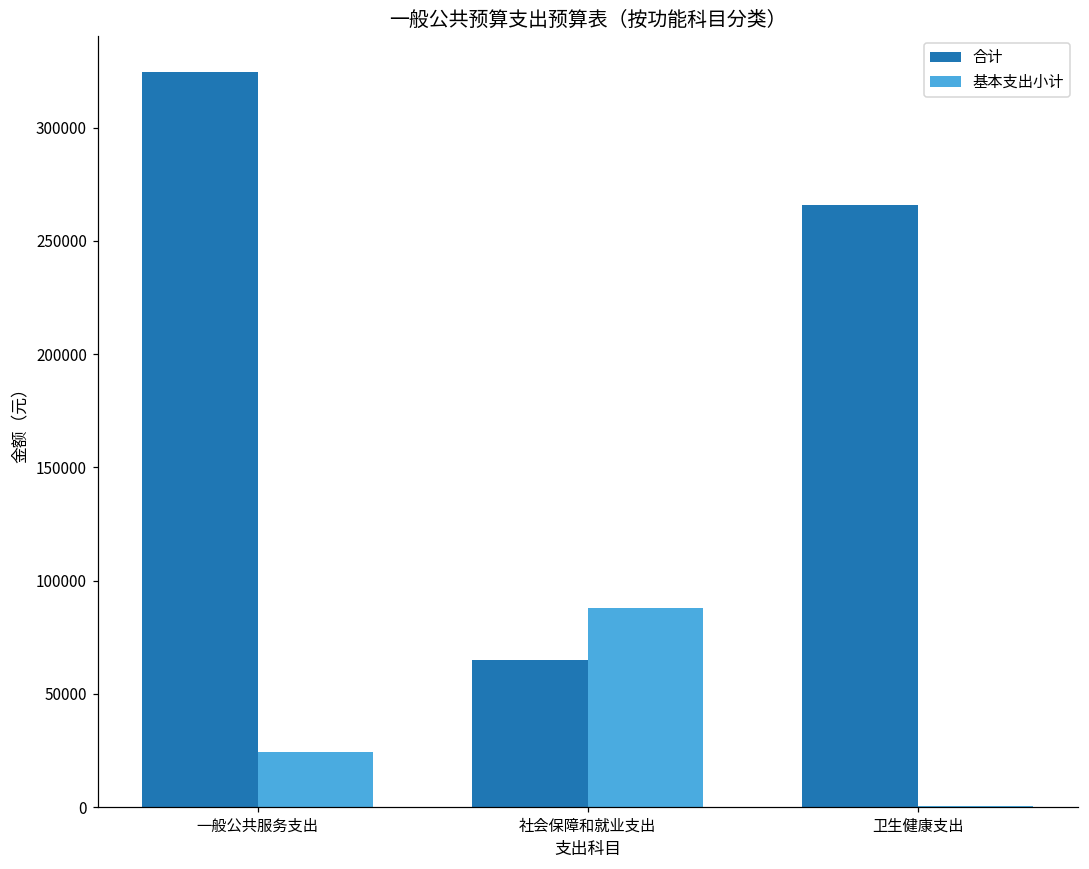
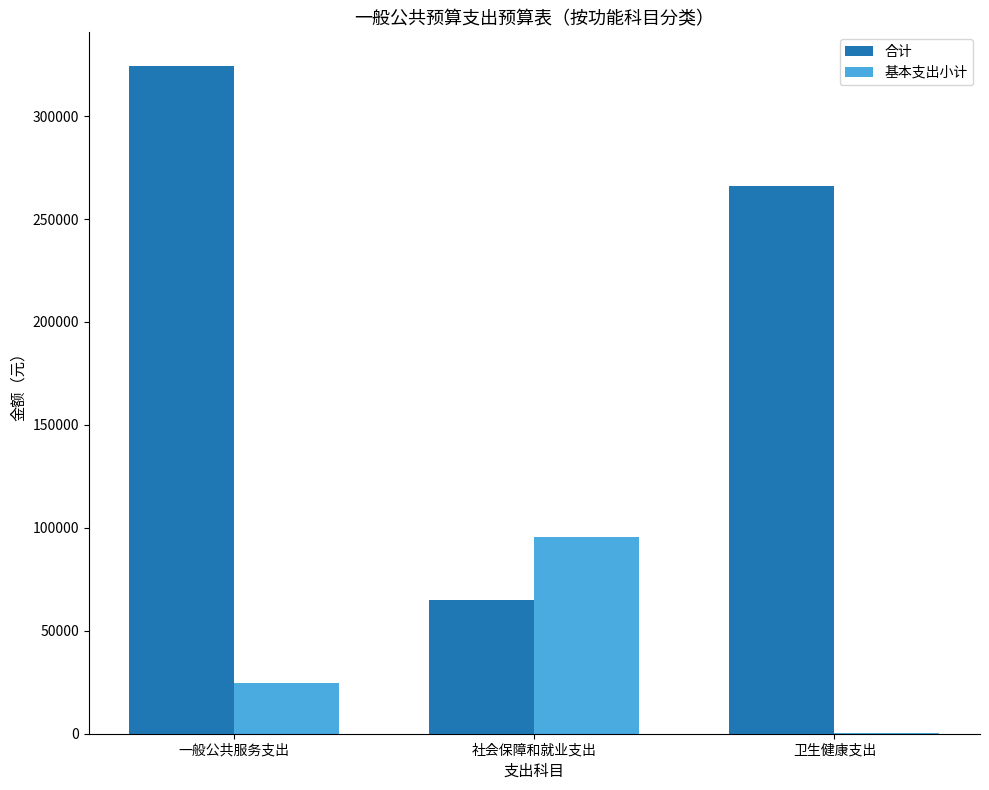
基本支出小计, 社会保障和就业支出: 88000 -> 95000
